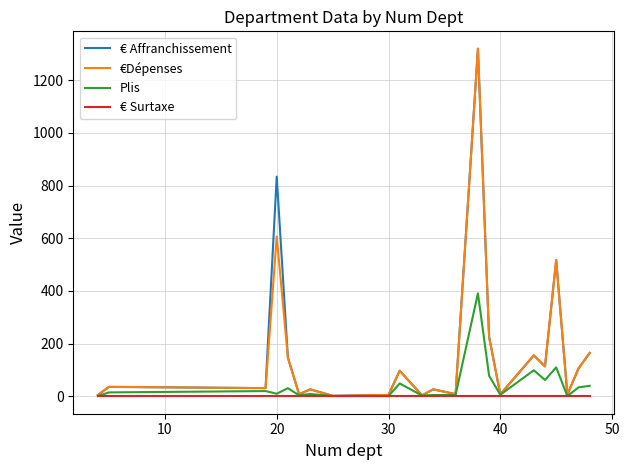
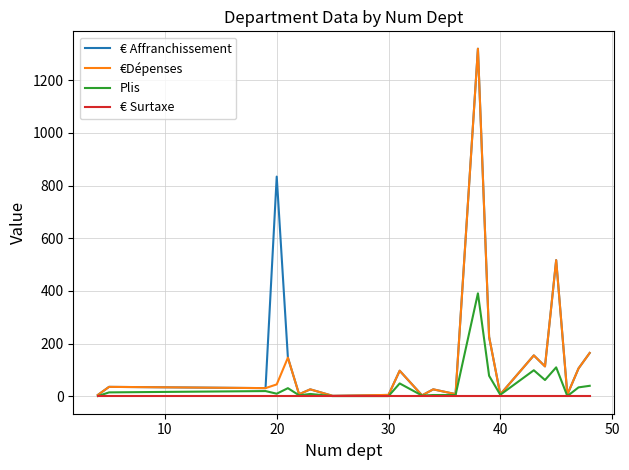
€Dépenses, 20: 610 -> 50
